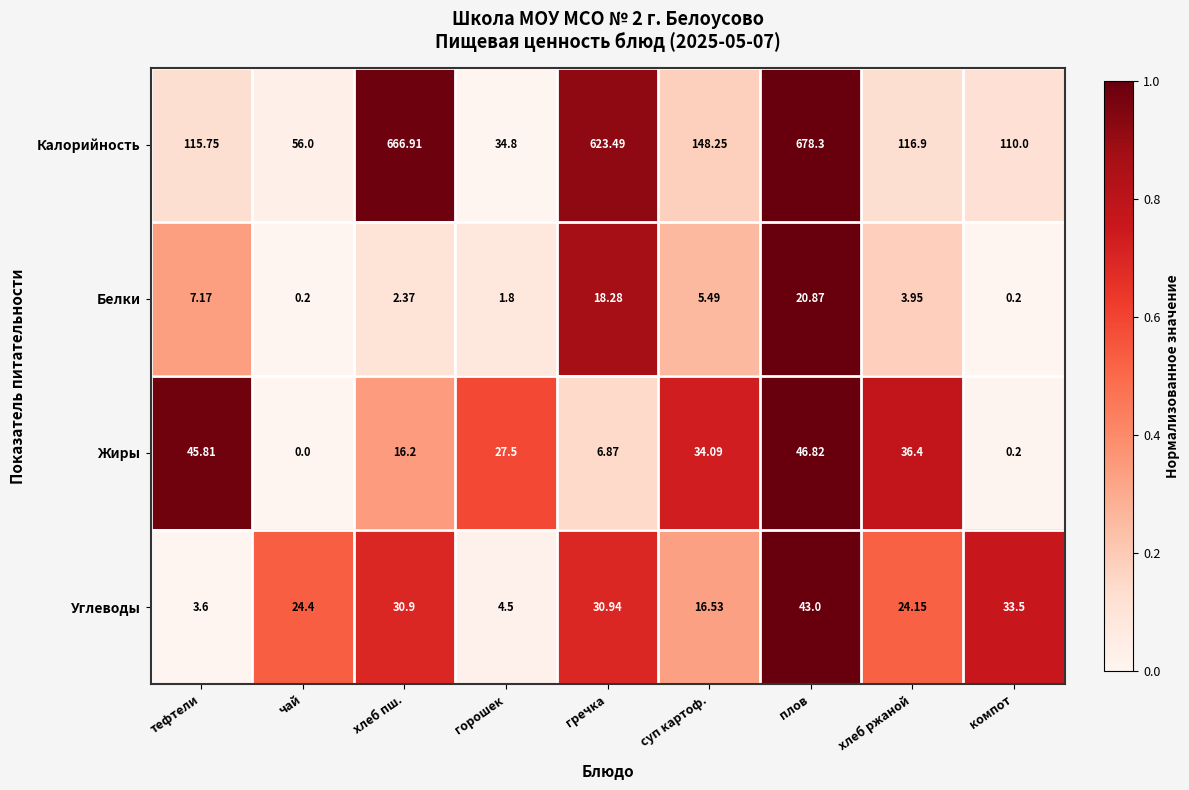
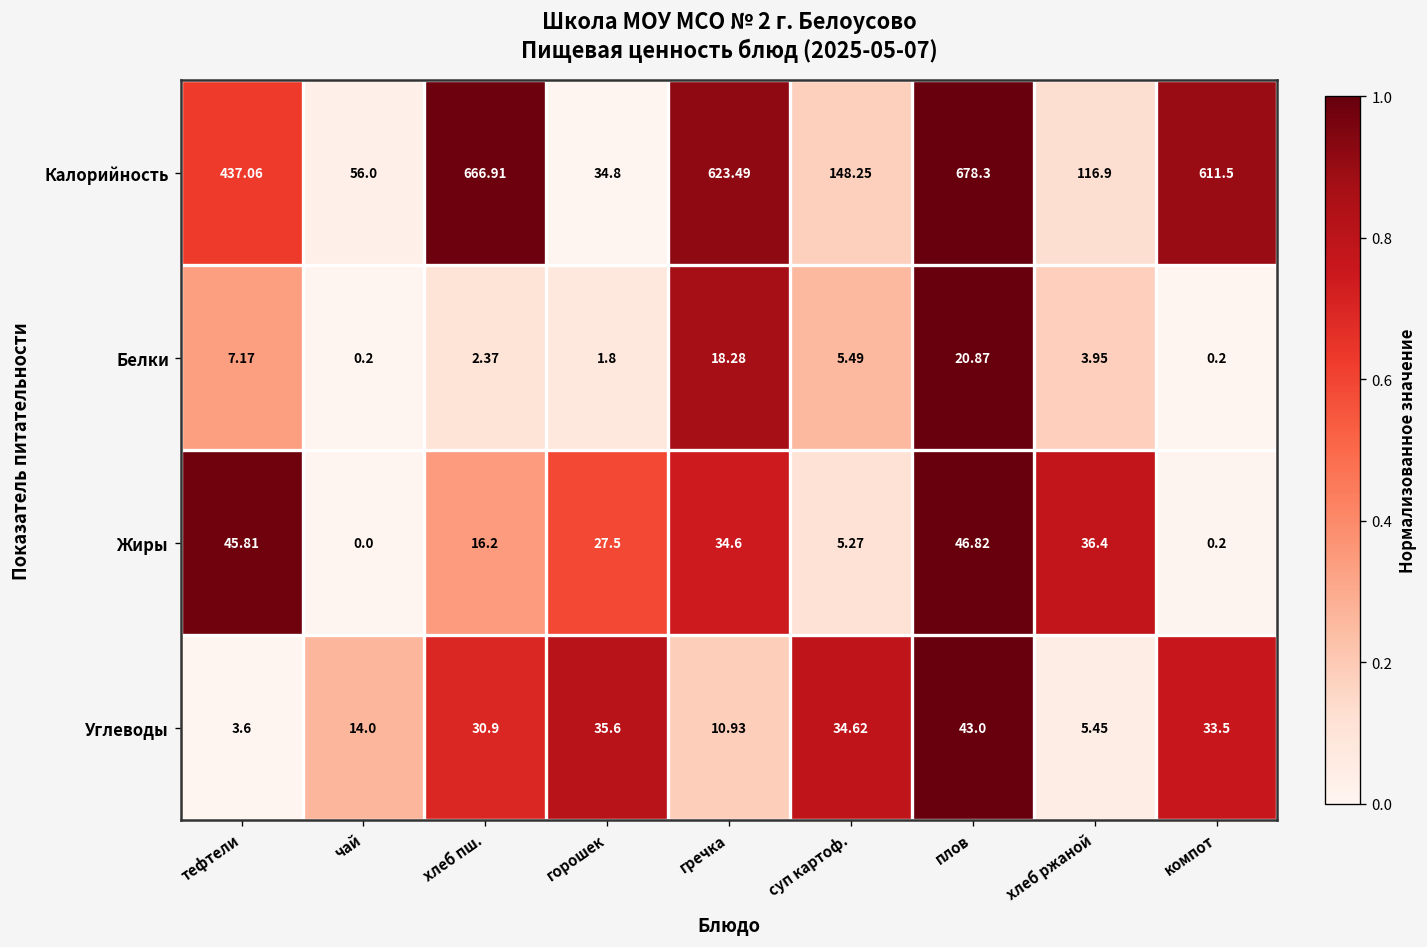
Калорийность, тефтели: 115.75 -> 437.06
Калорийность, компот: 110.0 -> 611.5
Жиры, гречка: 6.87 -> 34.6
Жиры, суп картоф.: 34.09 -> 5.27
Углеводы, чай: 24.4 -> 14.0
Углеводы, горошек: 4.5 -> 35.6
Углеводы, гречка: 30.94 -> 10.93
Углеводы, суп картоф.: 16.53 -> 34.62
Углеводы, хлеб ржаной: 24.15 -> 5.45
